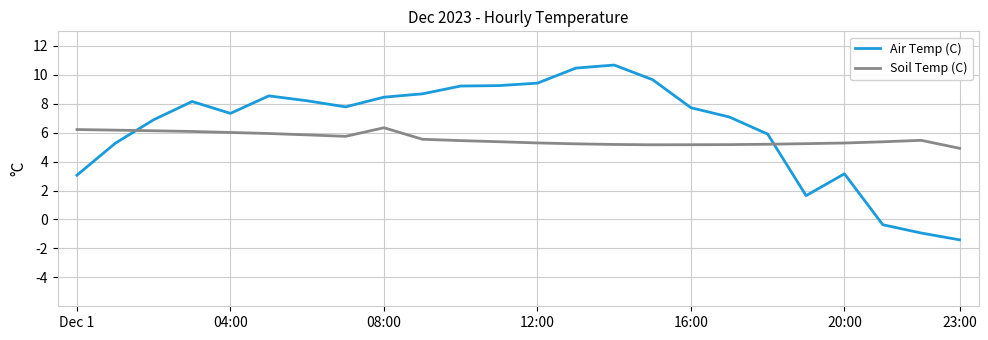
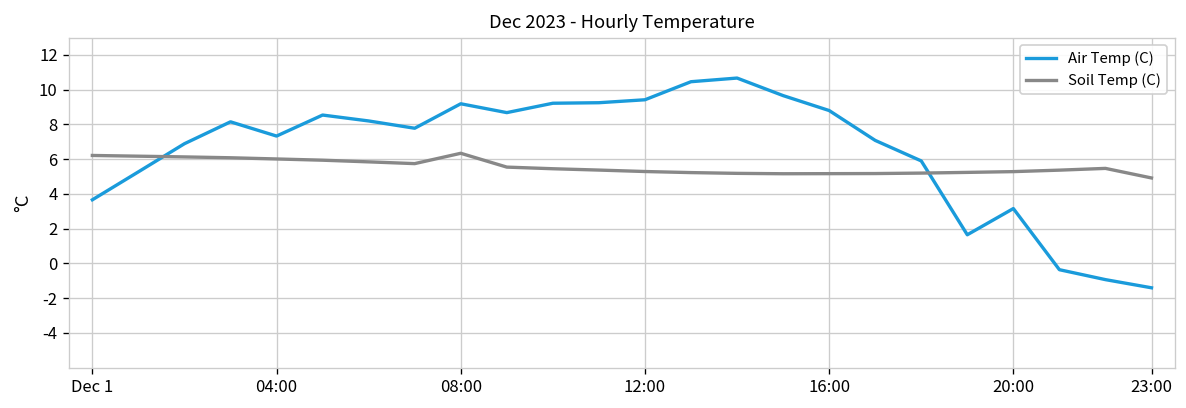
Air Temp (C), Dec 1: 3.1 -> 3.7
Air Temp (C), 08:00: 8.5 -> 9.2
Air Temp (C), 16:00: 7.7 -> 8.8
